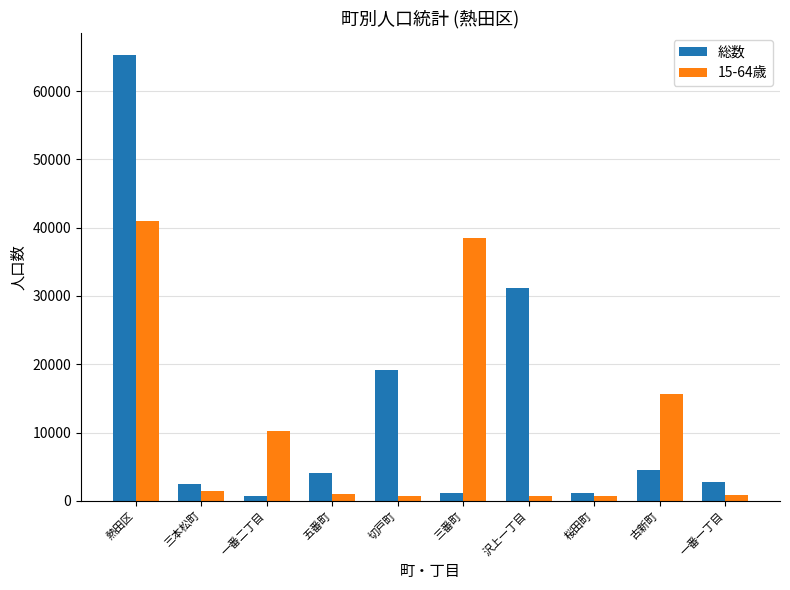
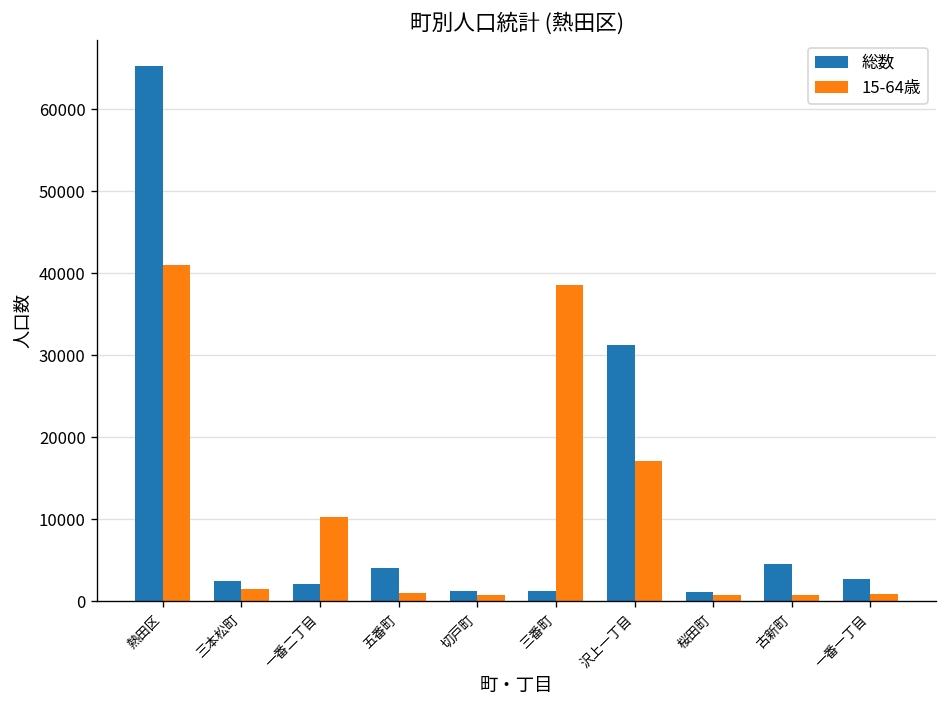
総数, 一番二丁目: 1000 -> 2000
総数, 切戸町: 19000 -> 1000
15-64歳, 沢上一丁目: 1000 -> 17000
15-64歳, 古新町: 16000 -> 1000
